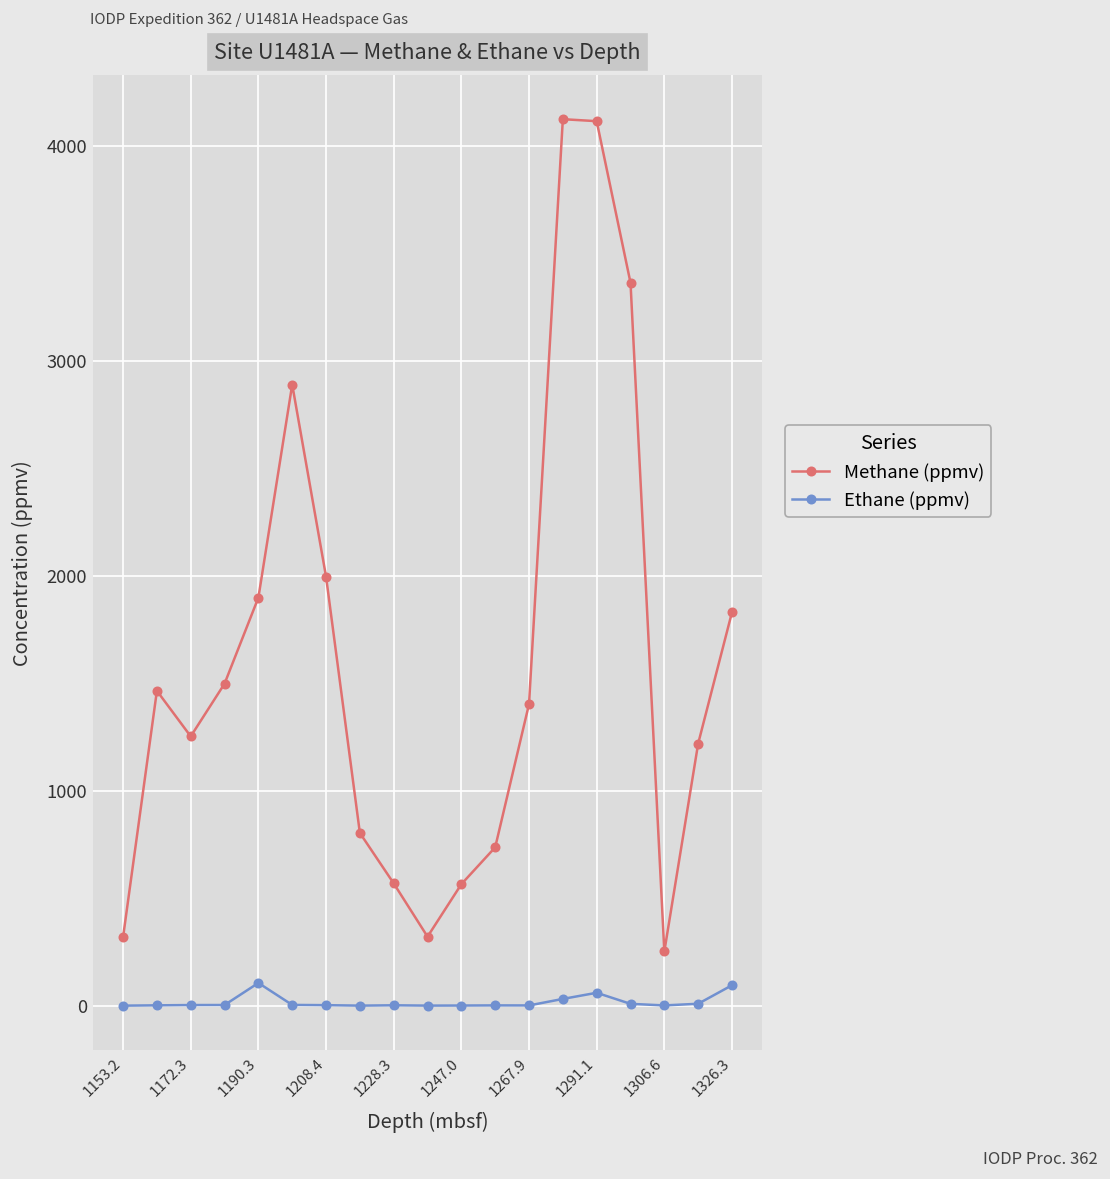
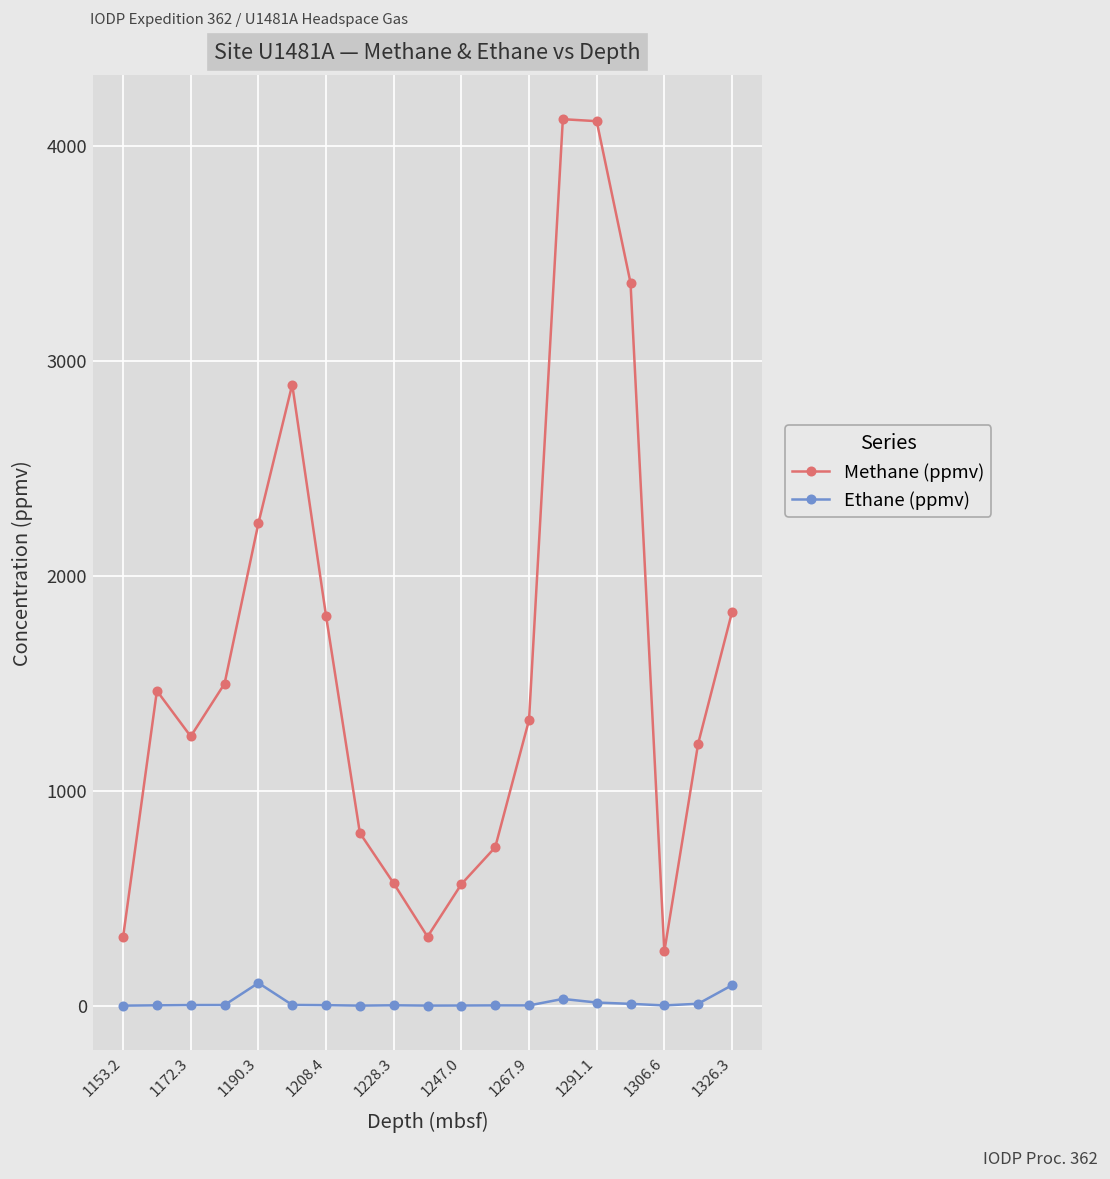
Methane (ppmv), 1190.3: 1900 -> 2240
Methane (ppmv), 1208.4: 2000 -> 1810
Methane (ppmv), 1267.9: 1400 -> 1330
Ethane (ppmv), 1291.1: 60 -> 20
